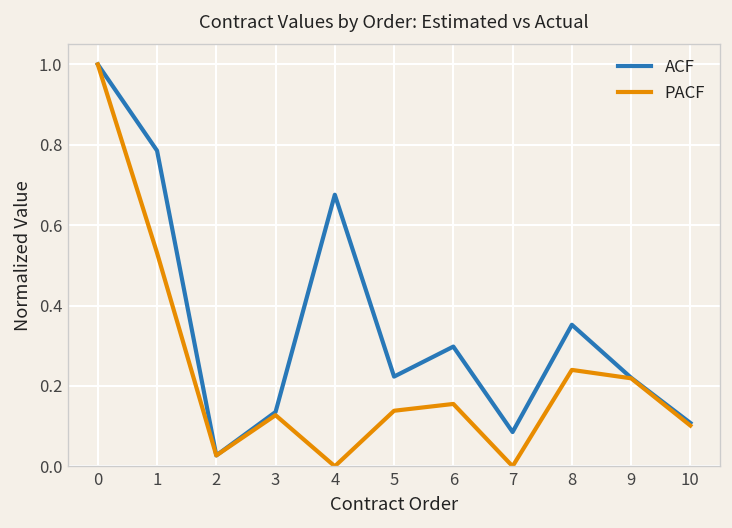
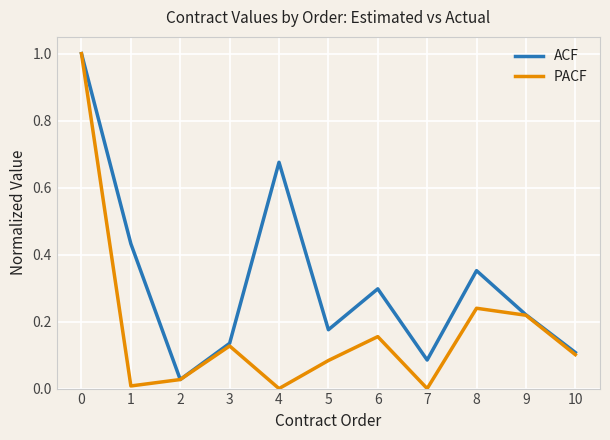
ACF, 1: 0.79 -> 0.43
PACF, 1: 0.53 -> 0.01
ACF, 5: 0.22 -> 0.18
PACF, 5: 0.14 -> 0.08
